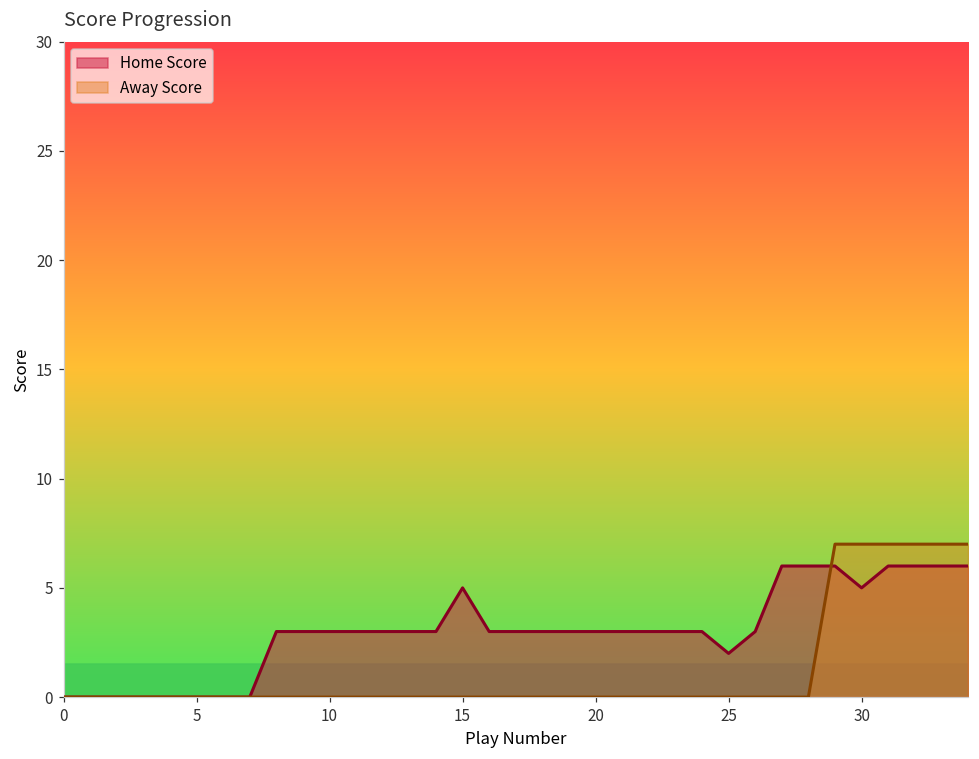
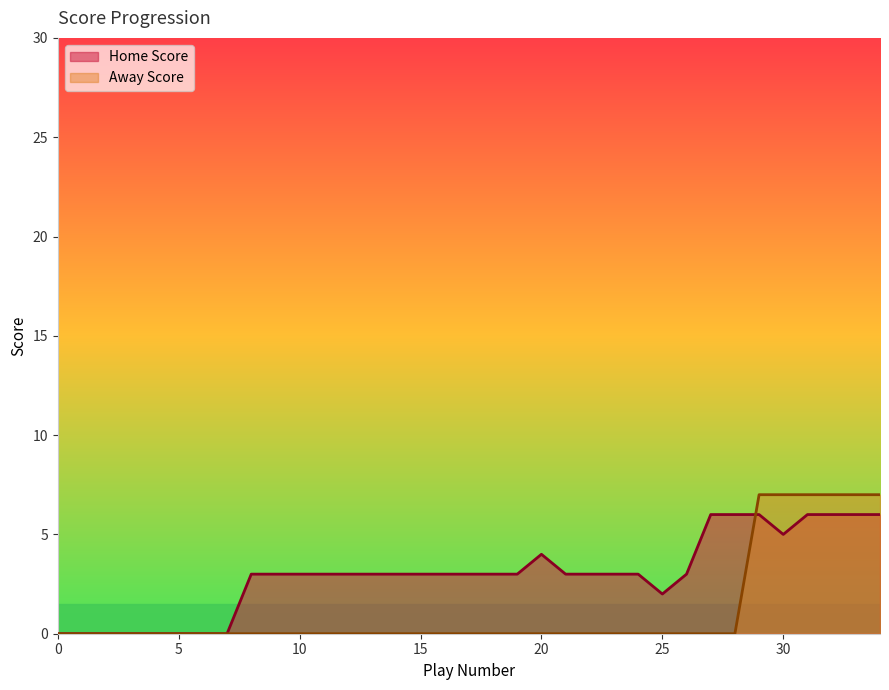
Home Score, 15: 5 -> 3
Home Score, 20: 3 -> 4
